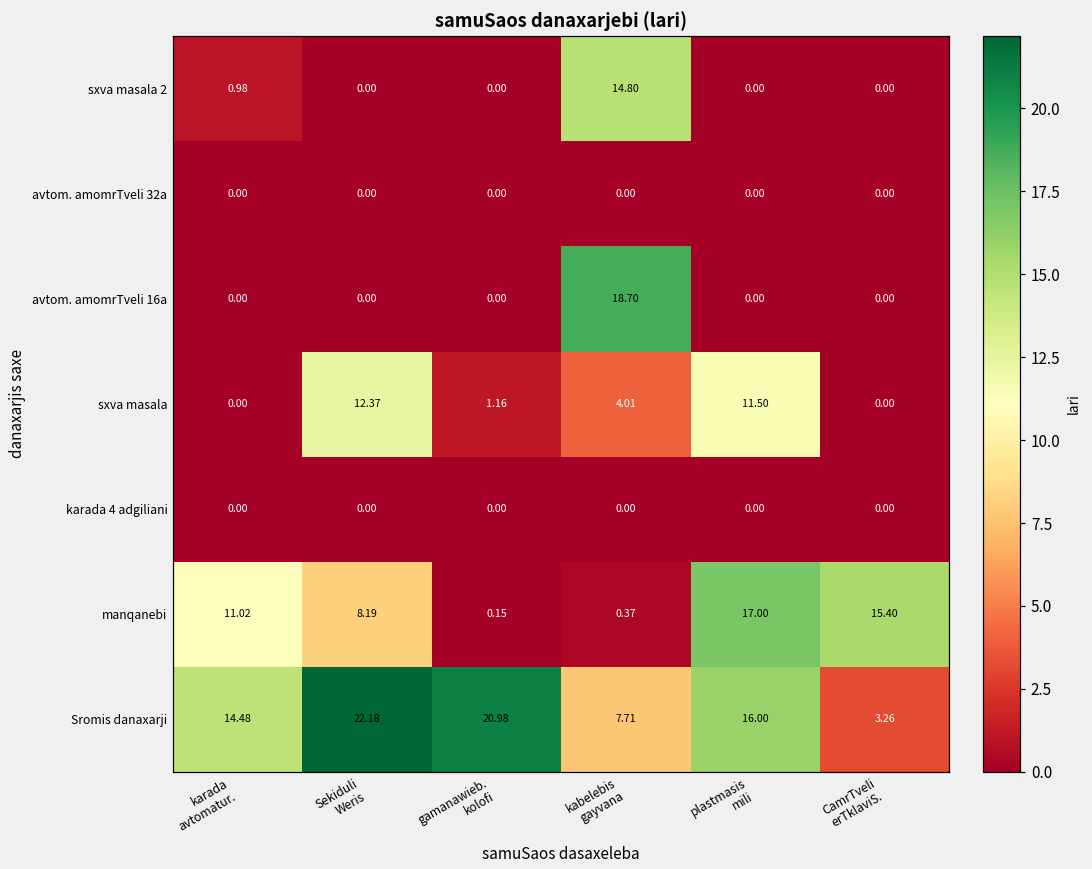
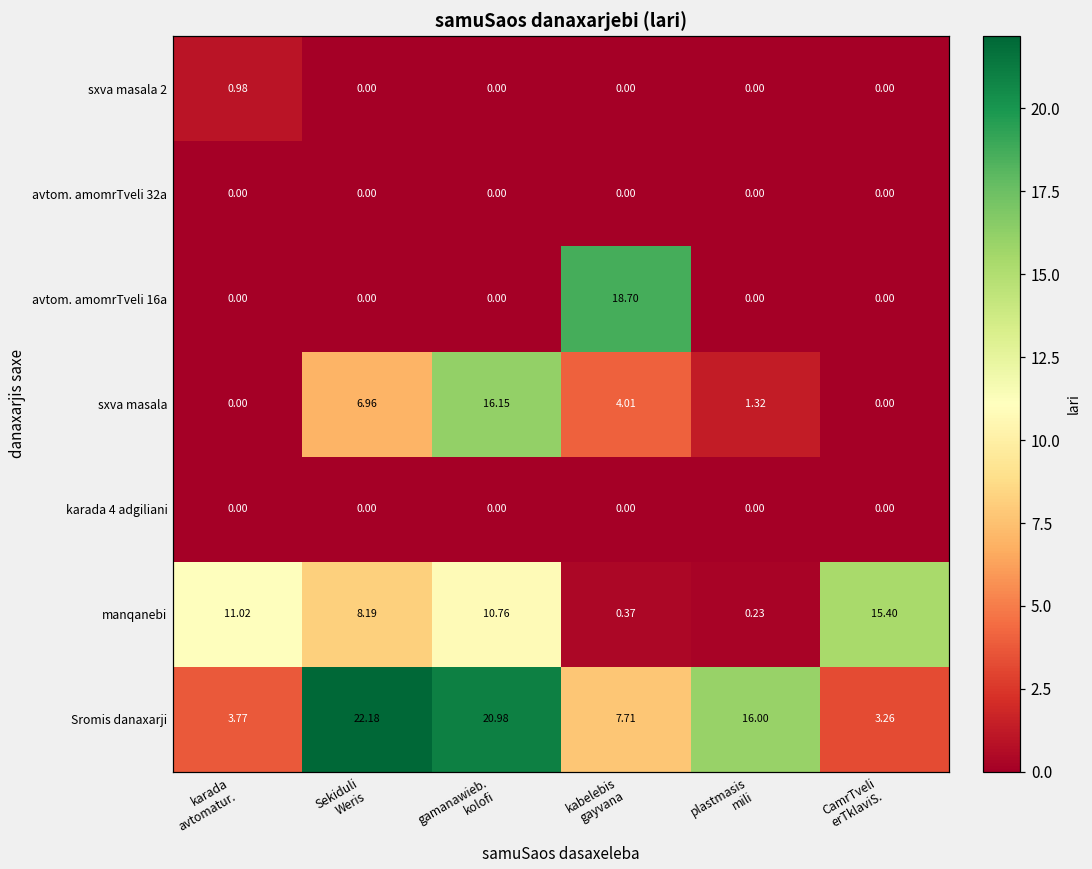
sxva masala 2, kabelebis gayvana: 14.80 -> 0.00
sxva masala, Sekiduli Weris: 12.37 -> 6.96
sxva masala, gamanawieb. kolofi: 1.16 -> 16.15
sxva masala, plastmasis mili: 11.50 -> 1.32
manqanebi, gamanawieb. kolofi: 0.15 -> 10.76
manqanebi, plastmasis mili: 17.00 -> 0.23
Sromis danaxarji, karada avtomatur.: 14.48 -> 3.77
